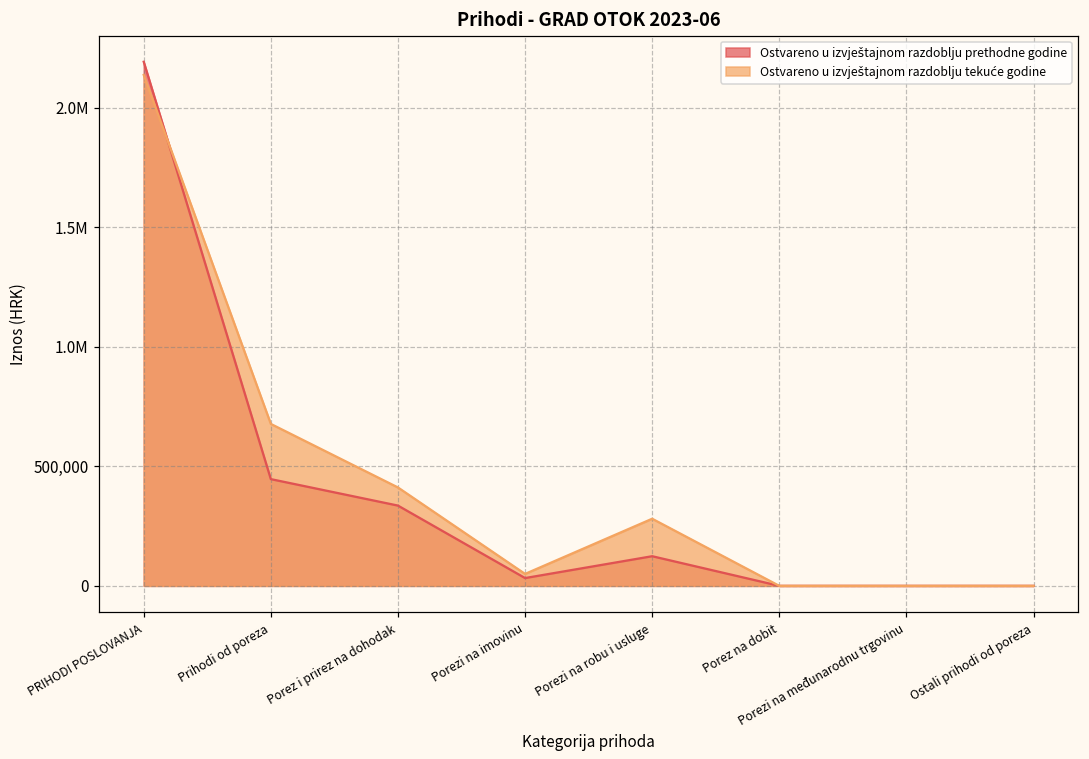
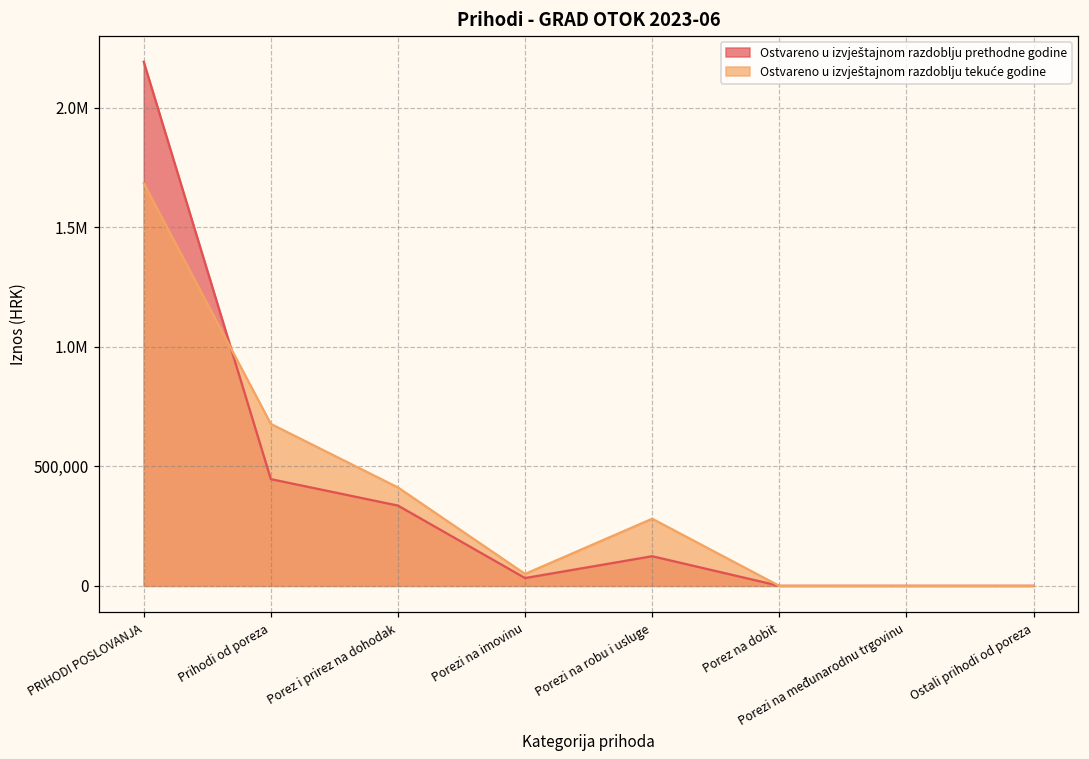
Ostvareno u izvještajnom razdoblju tekuće godine, PRIHODI POSLOVANJA: 2,140,000 -> 1,680,000
